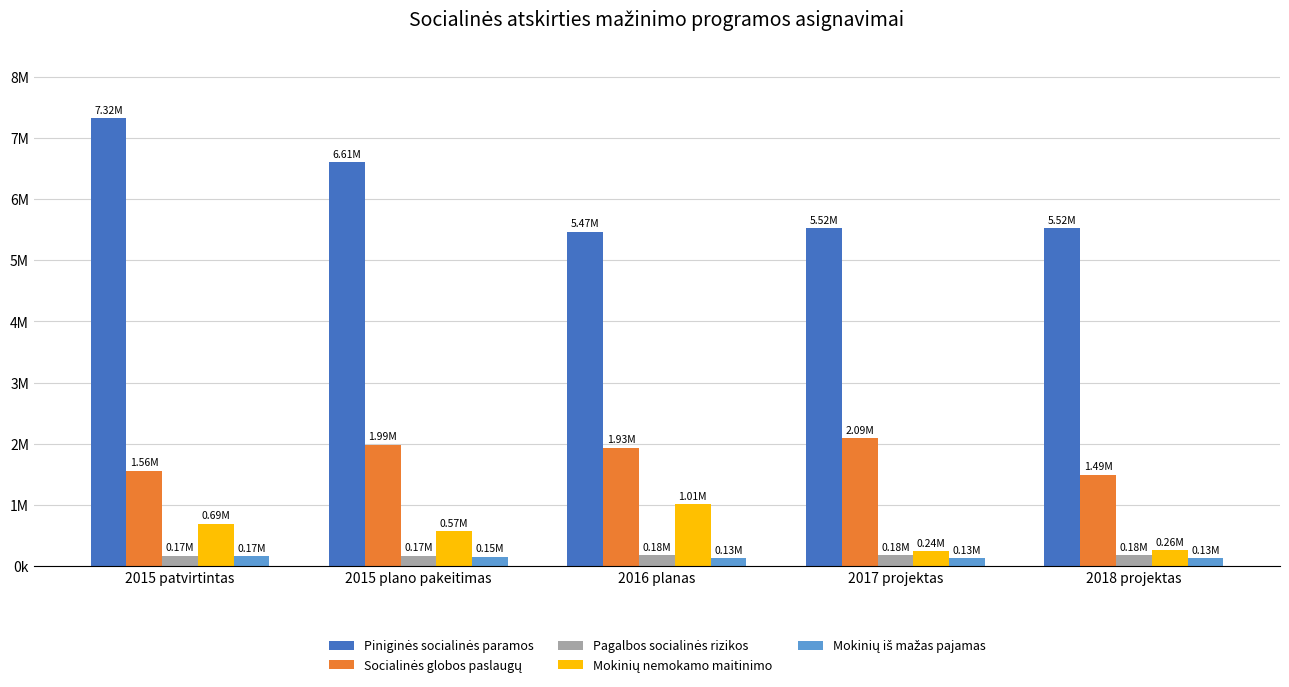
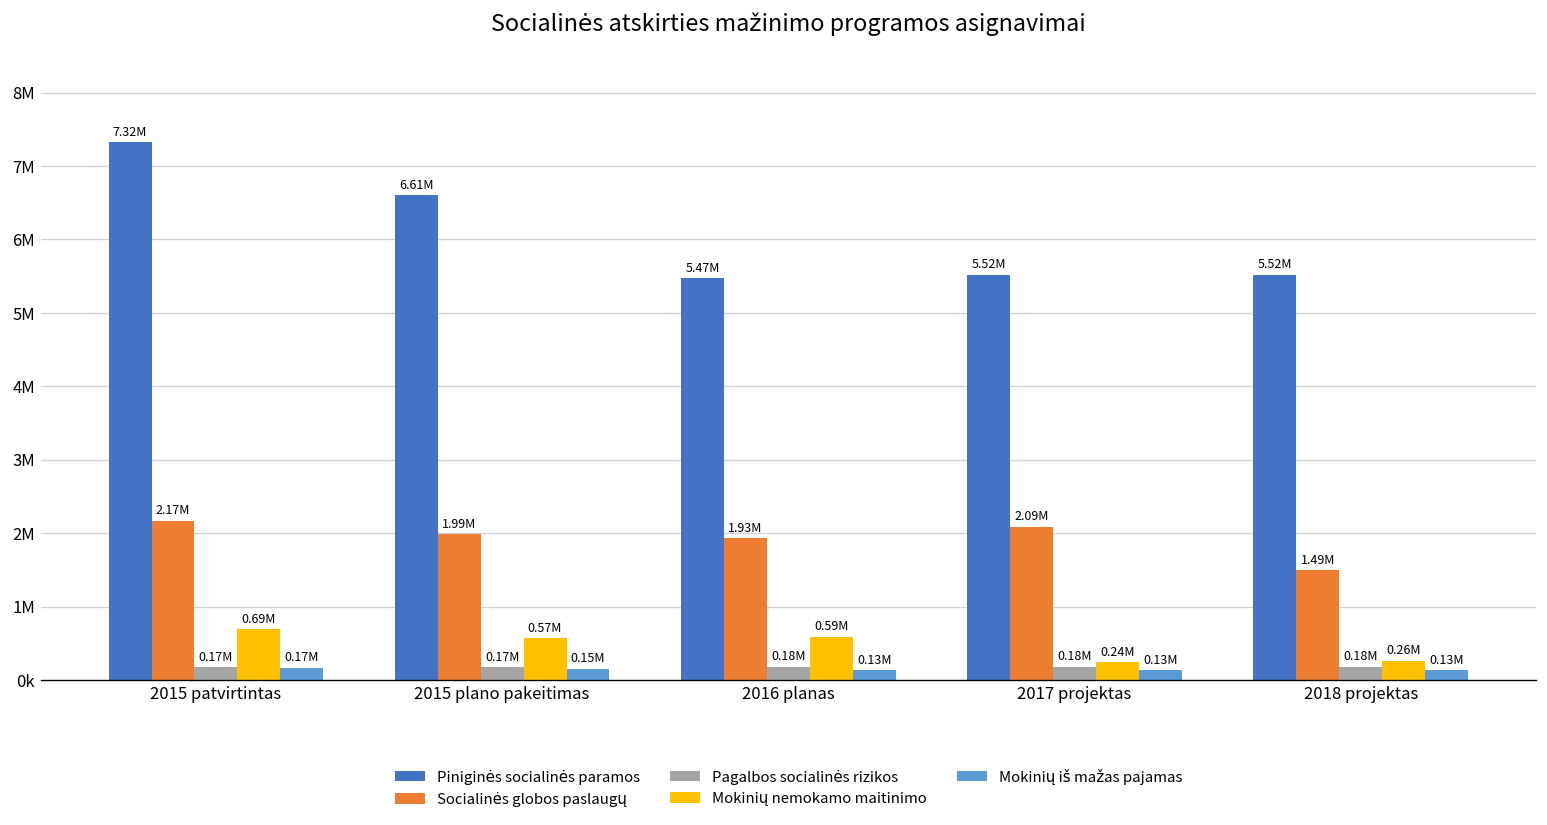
Socialinės globos paslaugų, 2015 patvirtintas: 1.56M -> 2.17M
Mokinių nemokamo maitinimo, 2016 planas: 1.01M -> 0.59M
